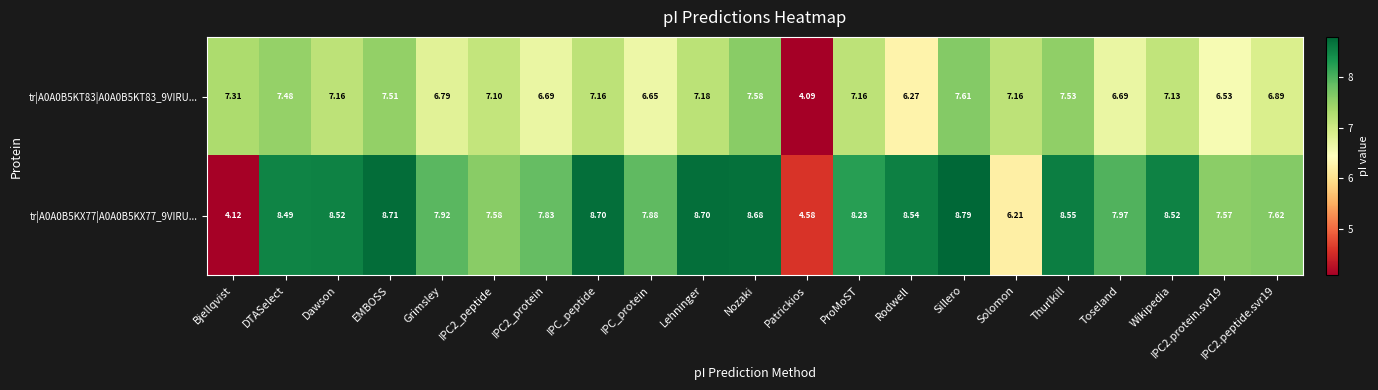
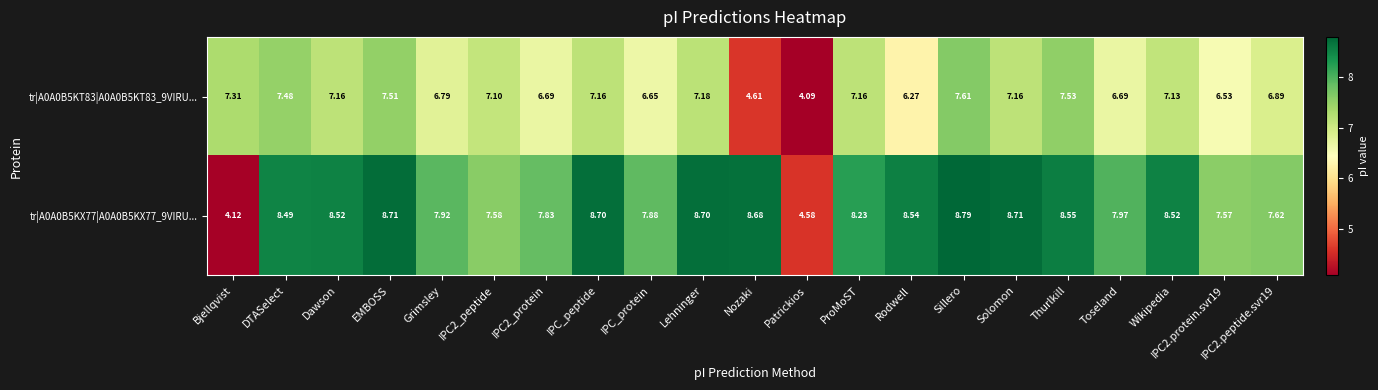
tr|A0A0B5KT83|A0A0B5KT83_9VIRU..., Nozaki: 7.58 -> 4.61
tr|A0A0B5KX77|A0A0B5KX77_9VIRU..., Solomon: 6.21 -> 8.71
